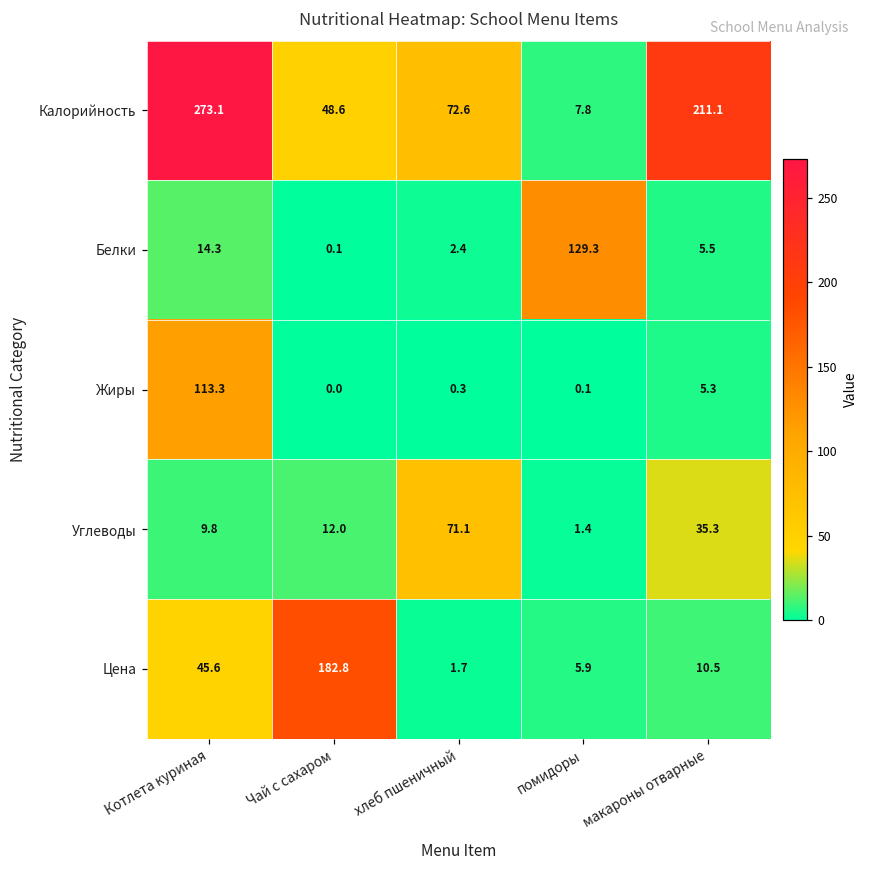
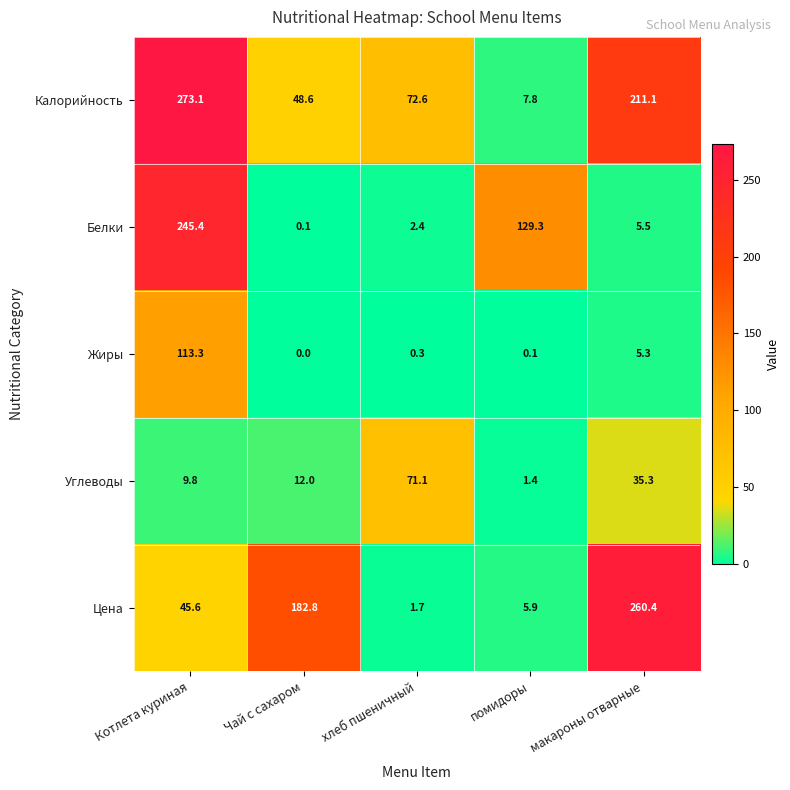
Белки, Котлета куриная: 14.3 -> 245.4
Цена, макароны отварные: 10.5 -> 260.4
